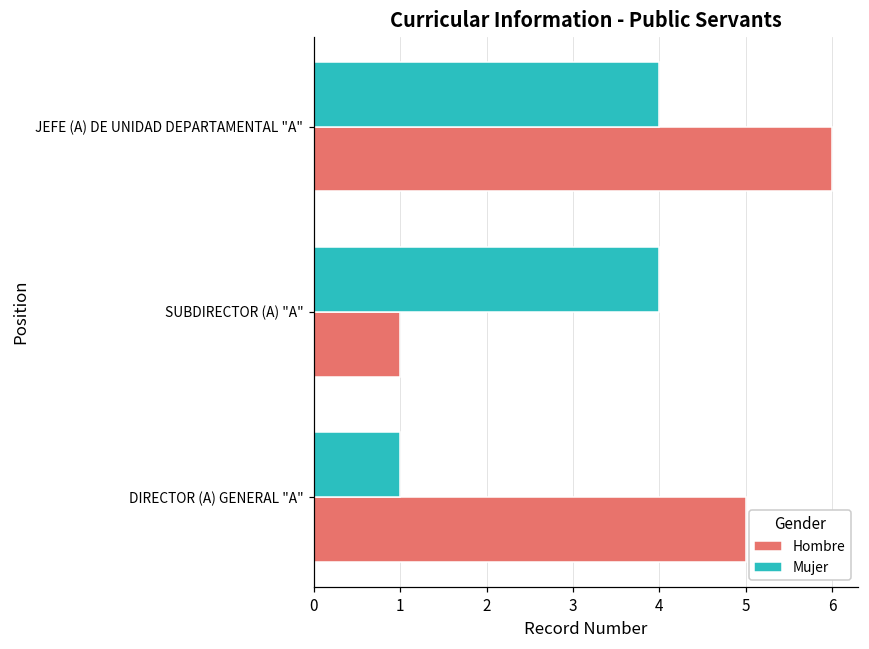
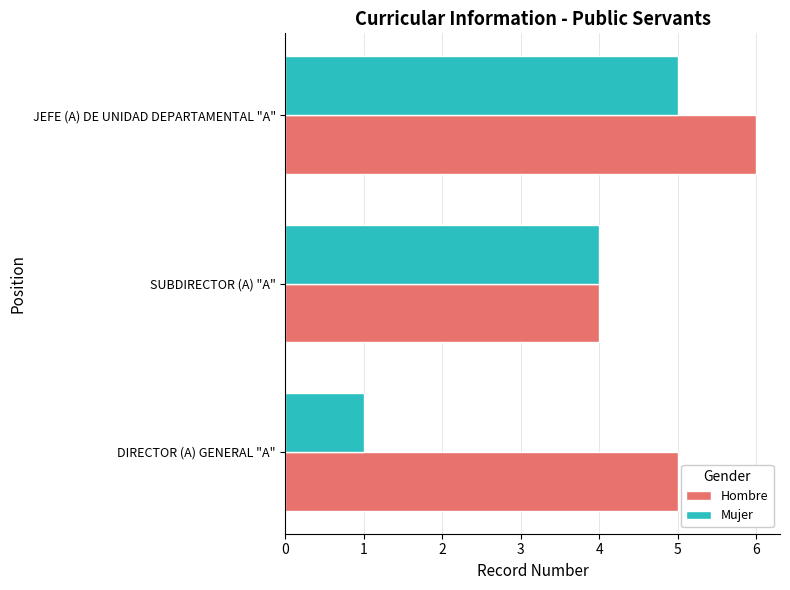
Mujer, JEFE (A) DE UNIDAD DEPARTAMENTAL "A": 4 -> 5
Hombre, SUBDIRECTOR (A) "A": 1 -> 4
